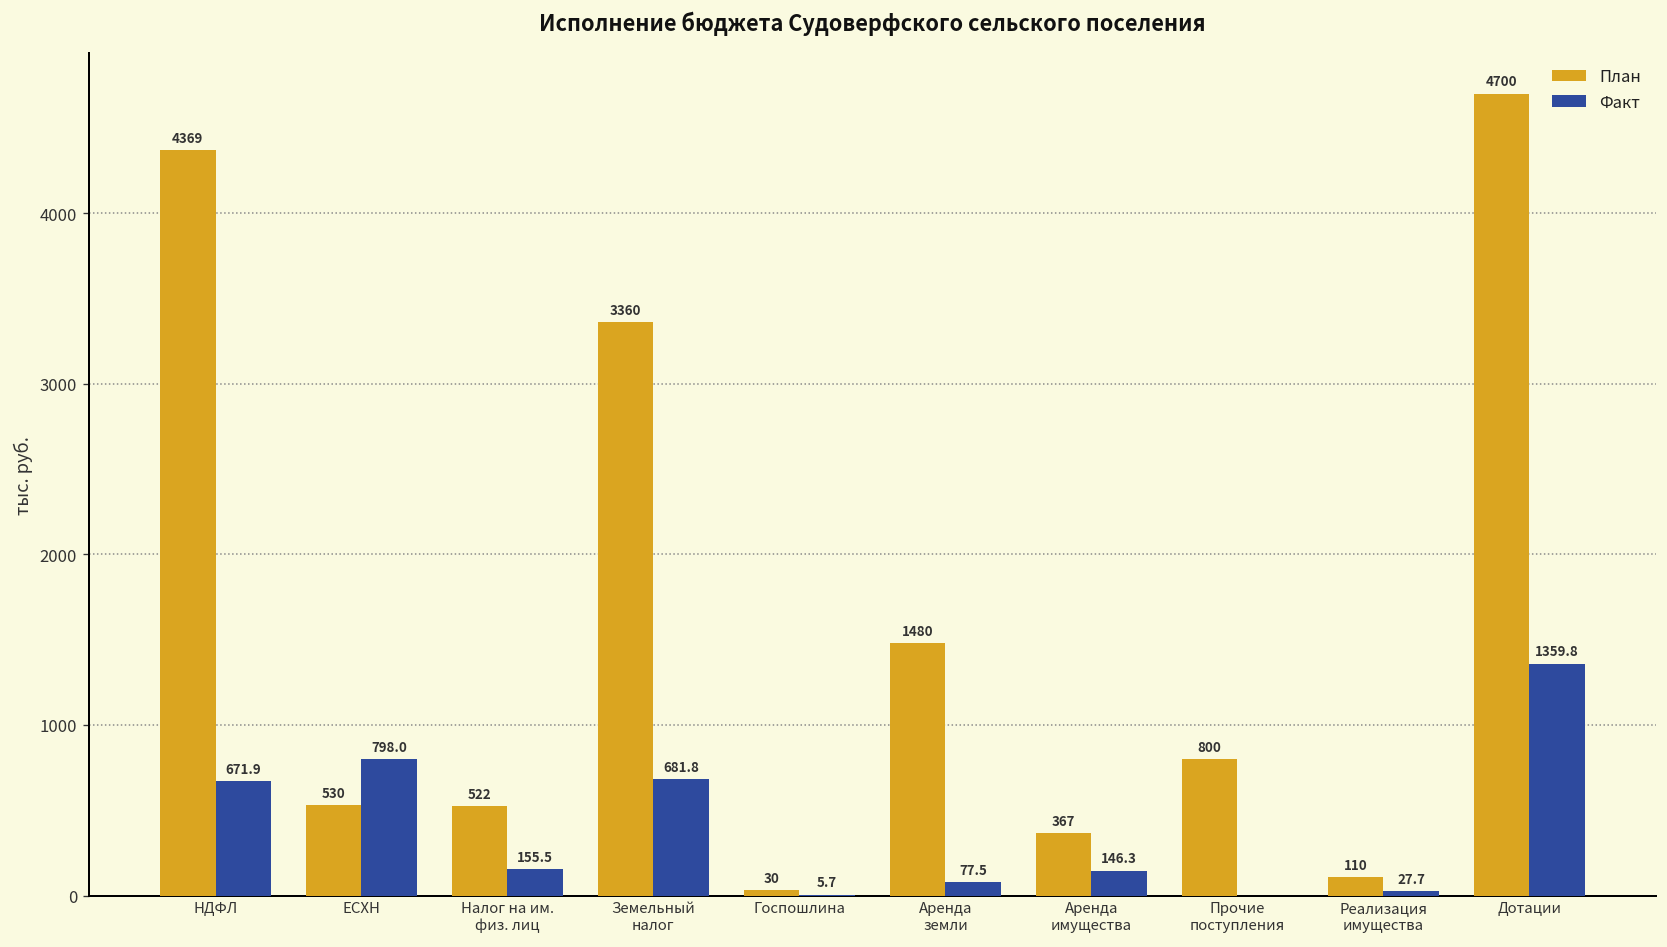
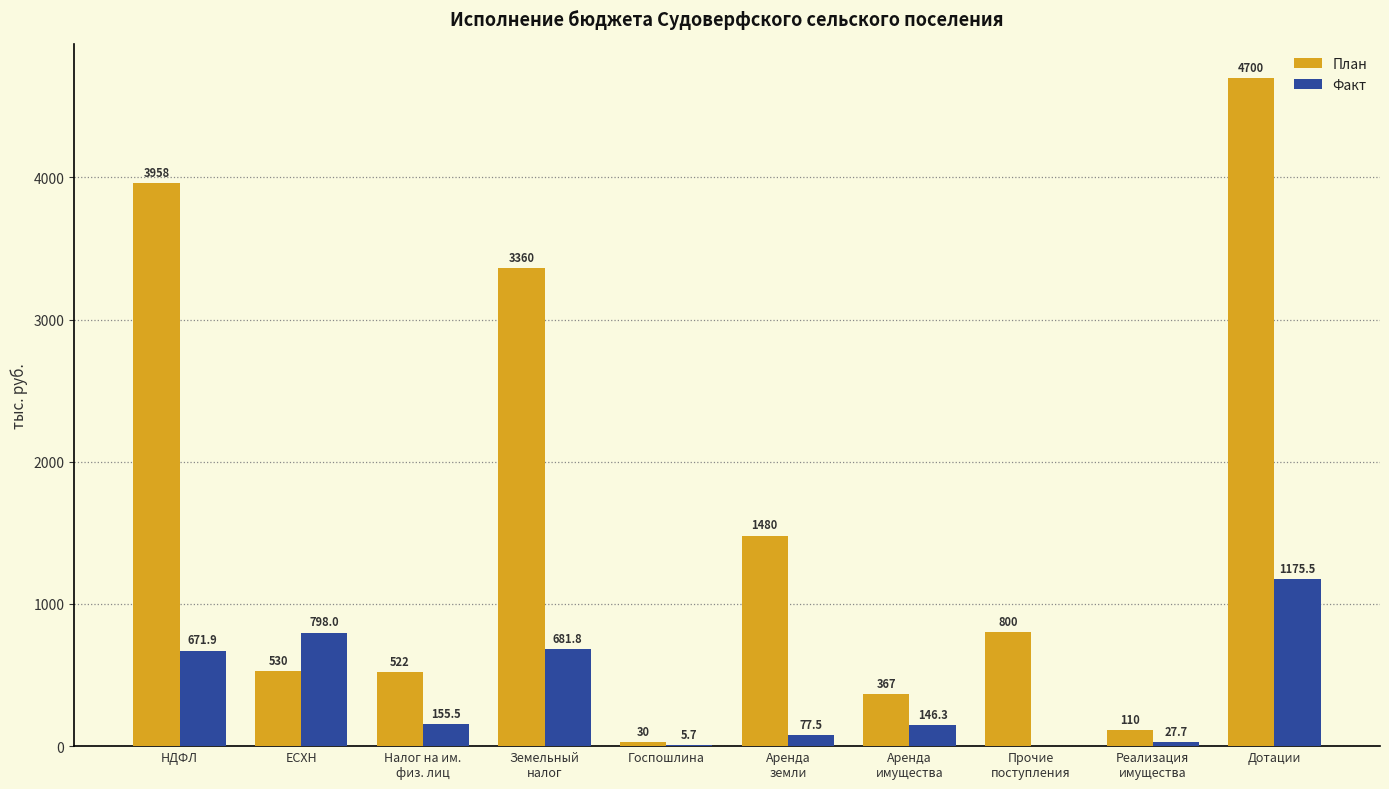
План, НДФЛ: 4369 -> 3958
Факт, Дотации: 1359.8 -> 1175.5
